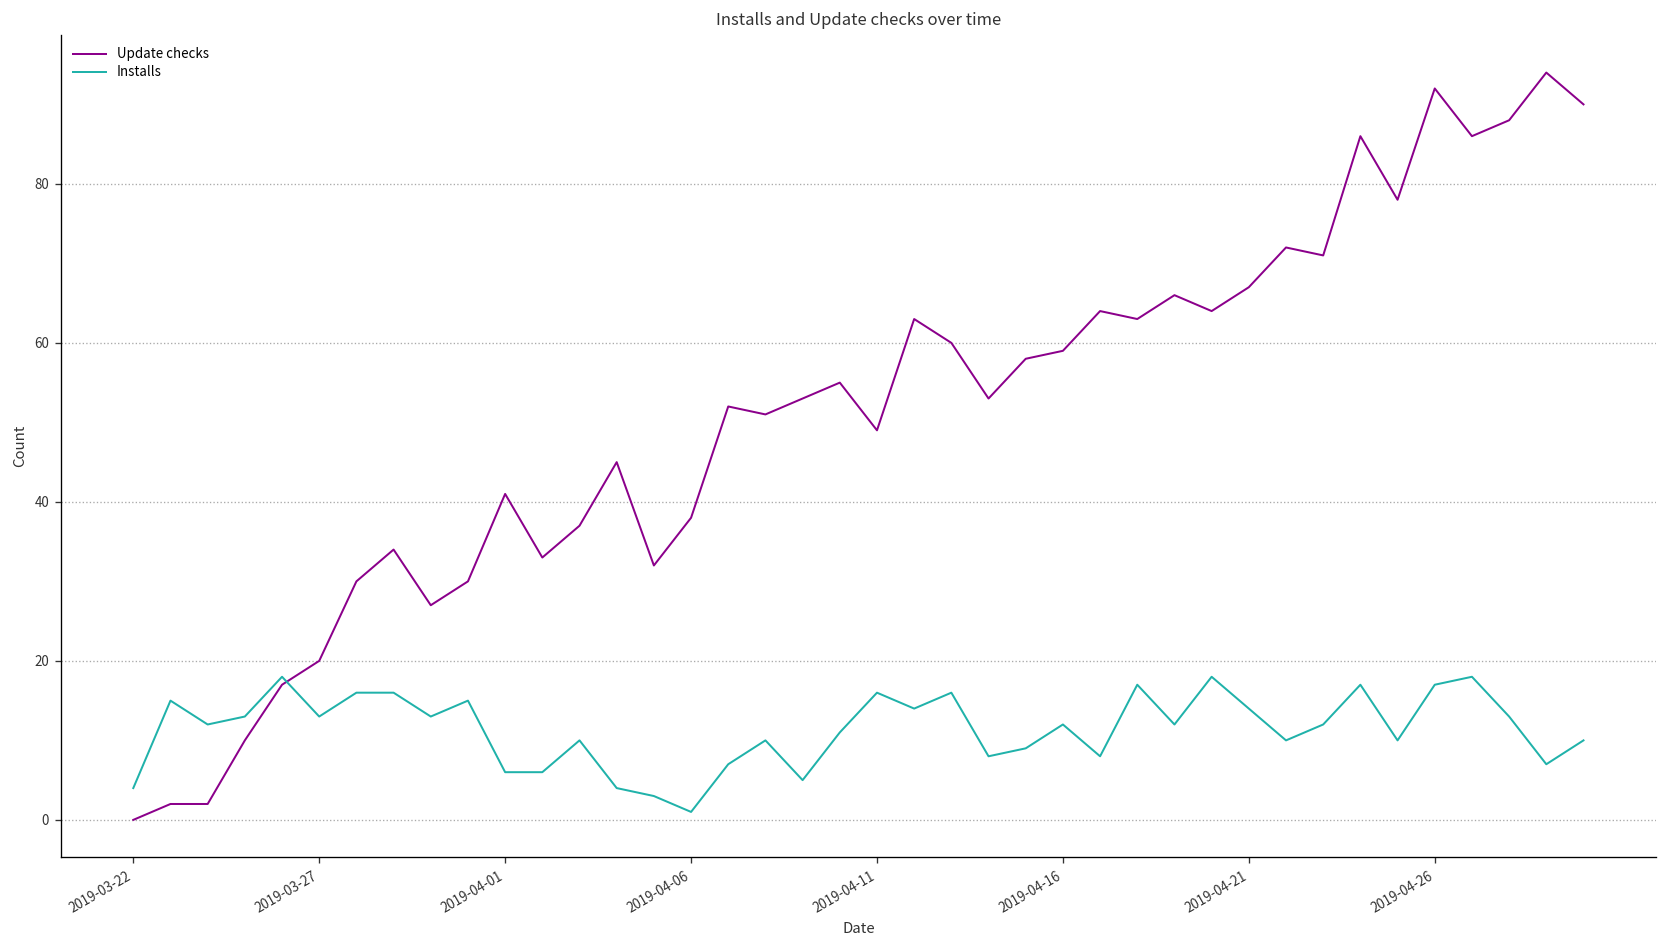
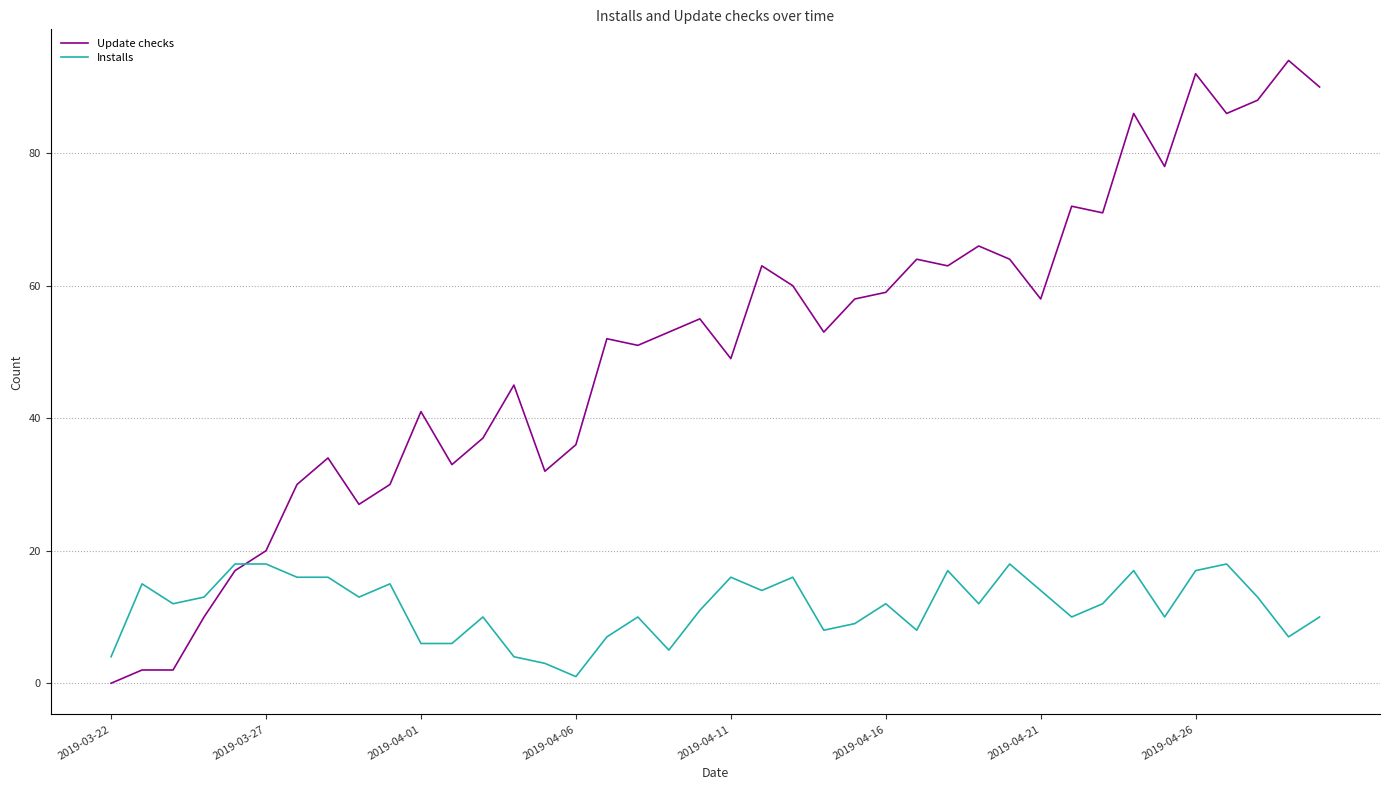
Installs, 2019-03-27: 13 -> 18
Update checks, 2019-04-06: 38 -> 36
Update checks, 2019-04-21: 67 -> 58
